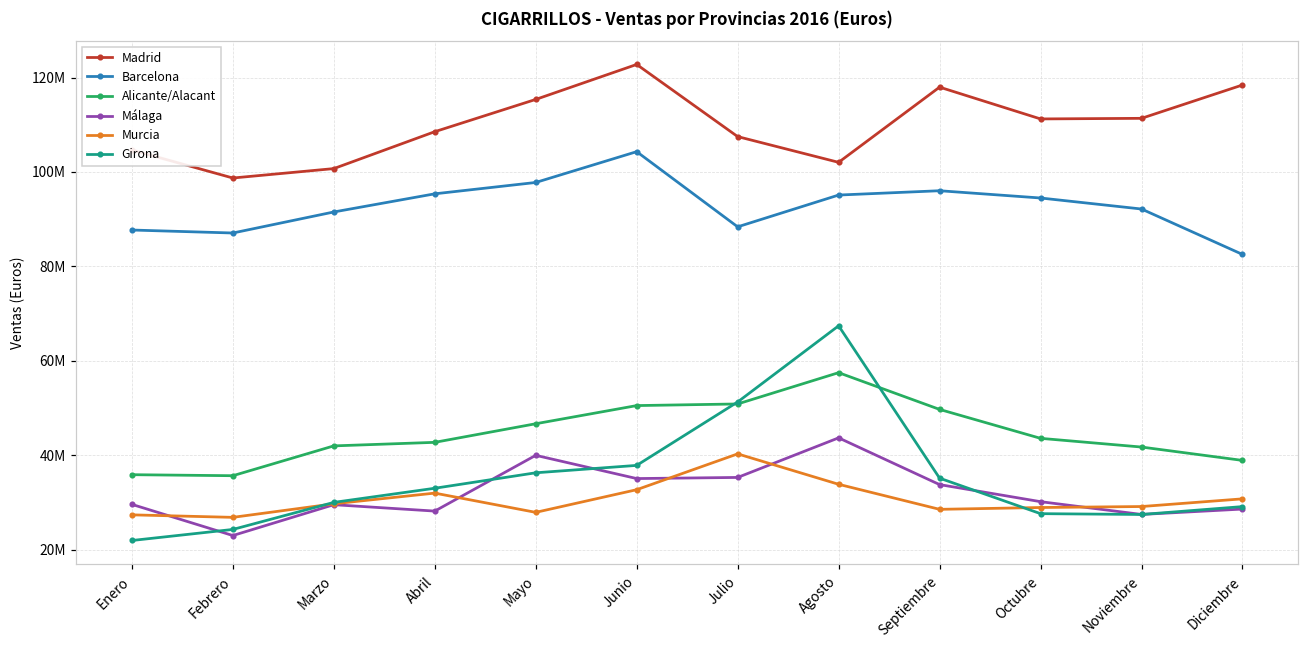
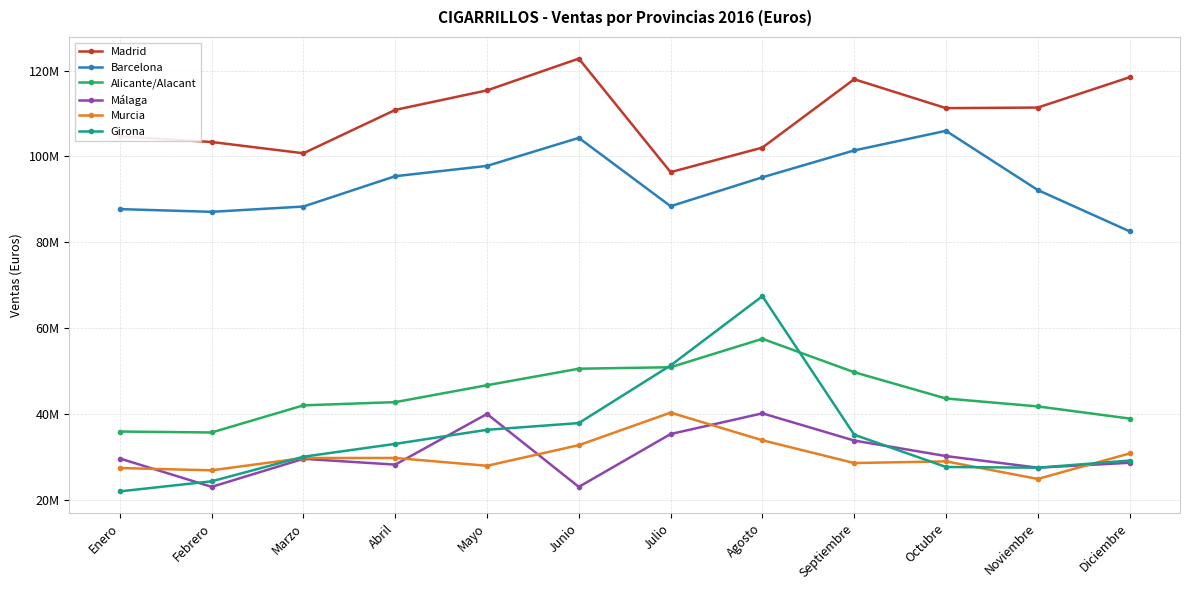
Madrid, Febrero: 99000000 -> 103000000
Barcelona, Marzo: 92000000 -> 88000000
Madrid, Abril: 109000000 -> 111000000
Murcia, Abril: 32000000 -> 30000000
Málaga, Junio: 35000000 -> 23000000
Madrid, Julio: 107000000 -> 96000000
Málaga, Agosto: 44000000 -> 40000000
Barcelona, Septiembre: 96000000 -> 101000000
Barcelona, Octubre: 94000000 -> 106000000
Murcia, Noviembre: 29000000 -> 25000000
